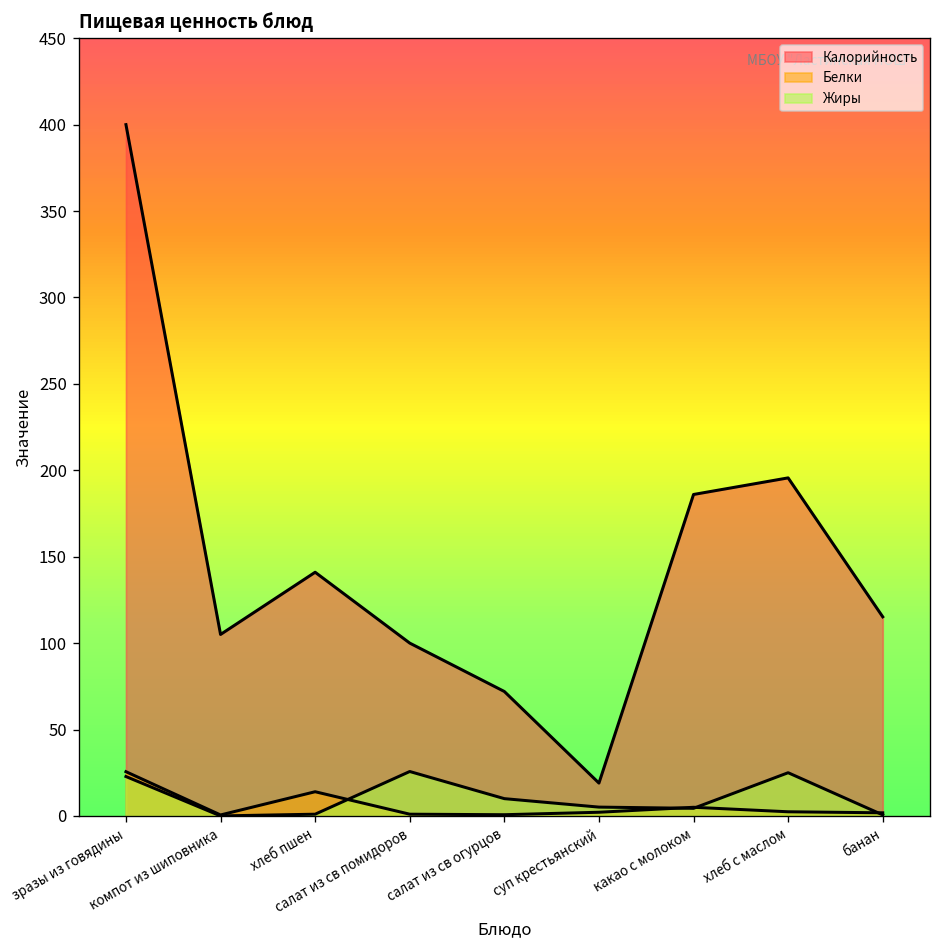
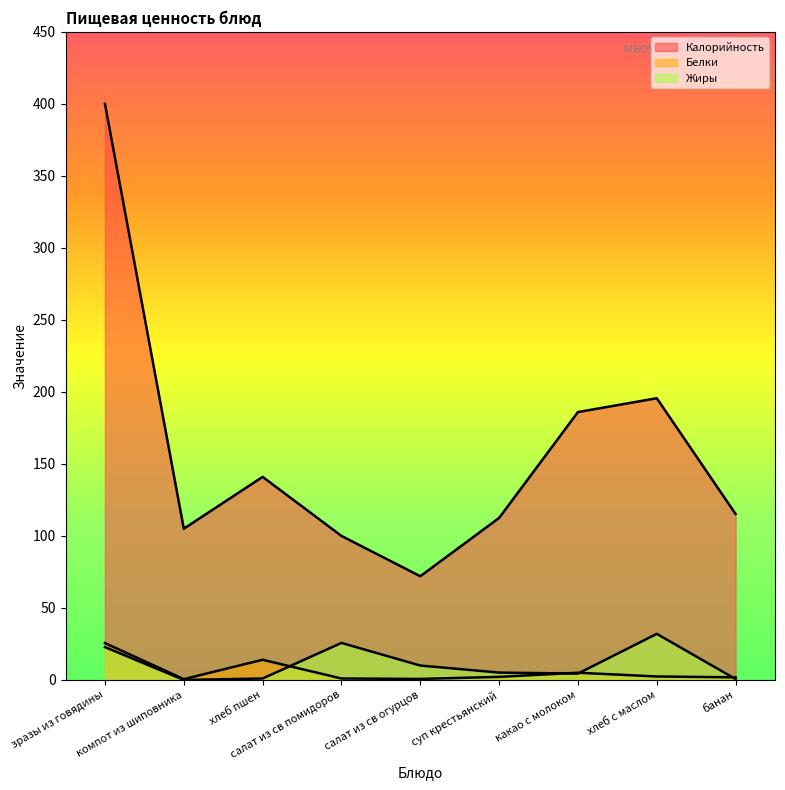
Калорийность, суп крестьянский: 19 -> 113
Жиры, хлеб с маслом: 25 -> 32
